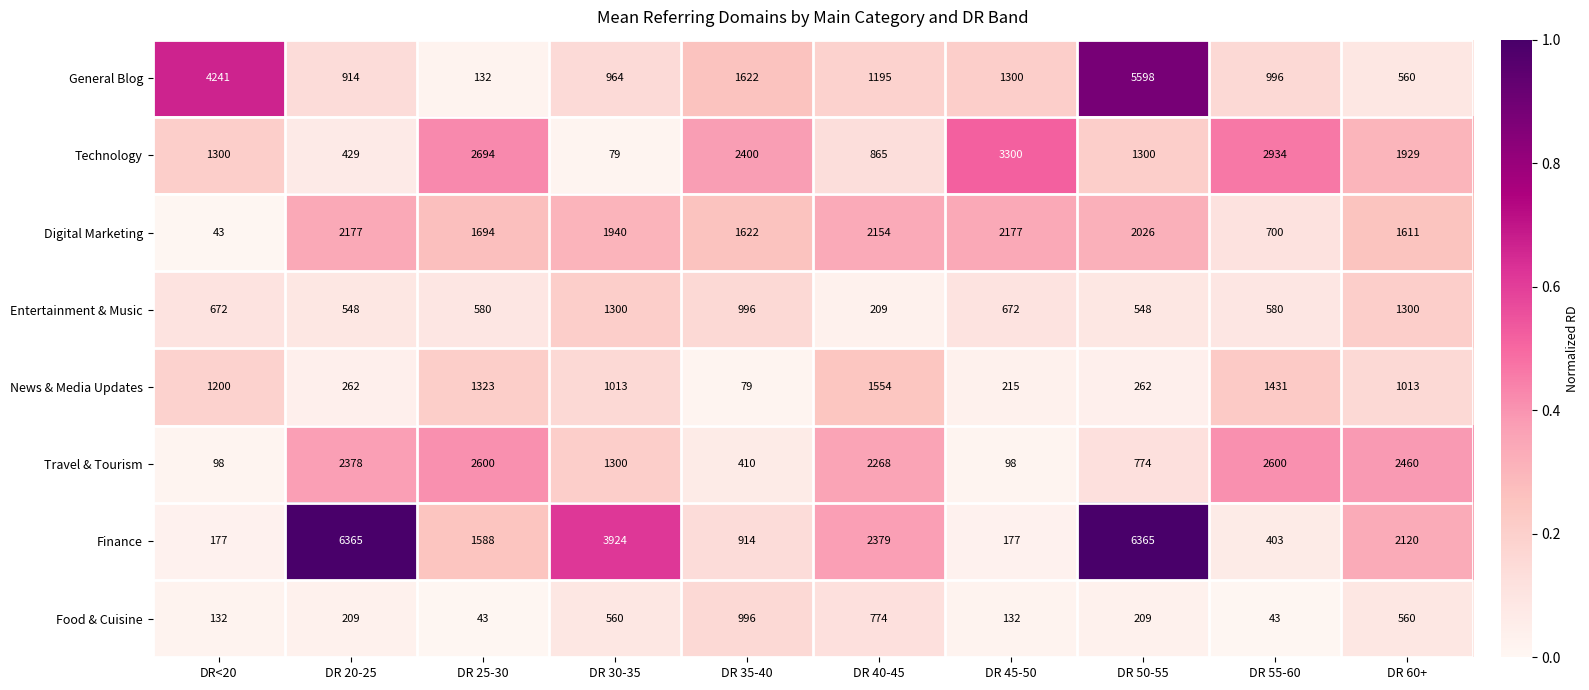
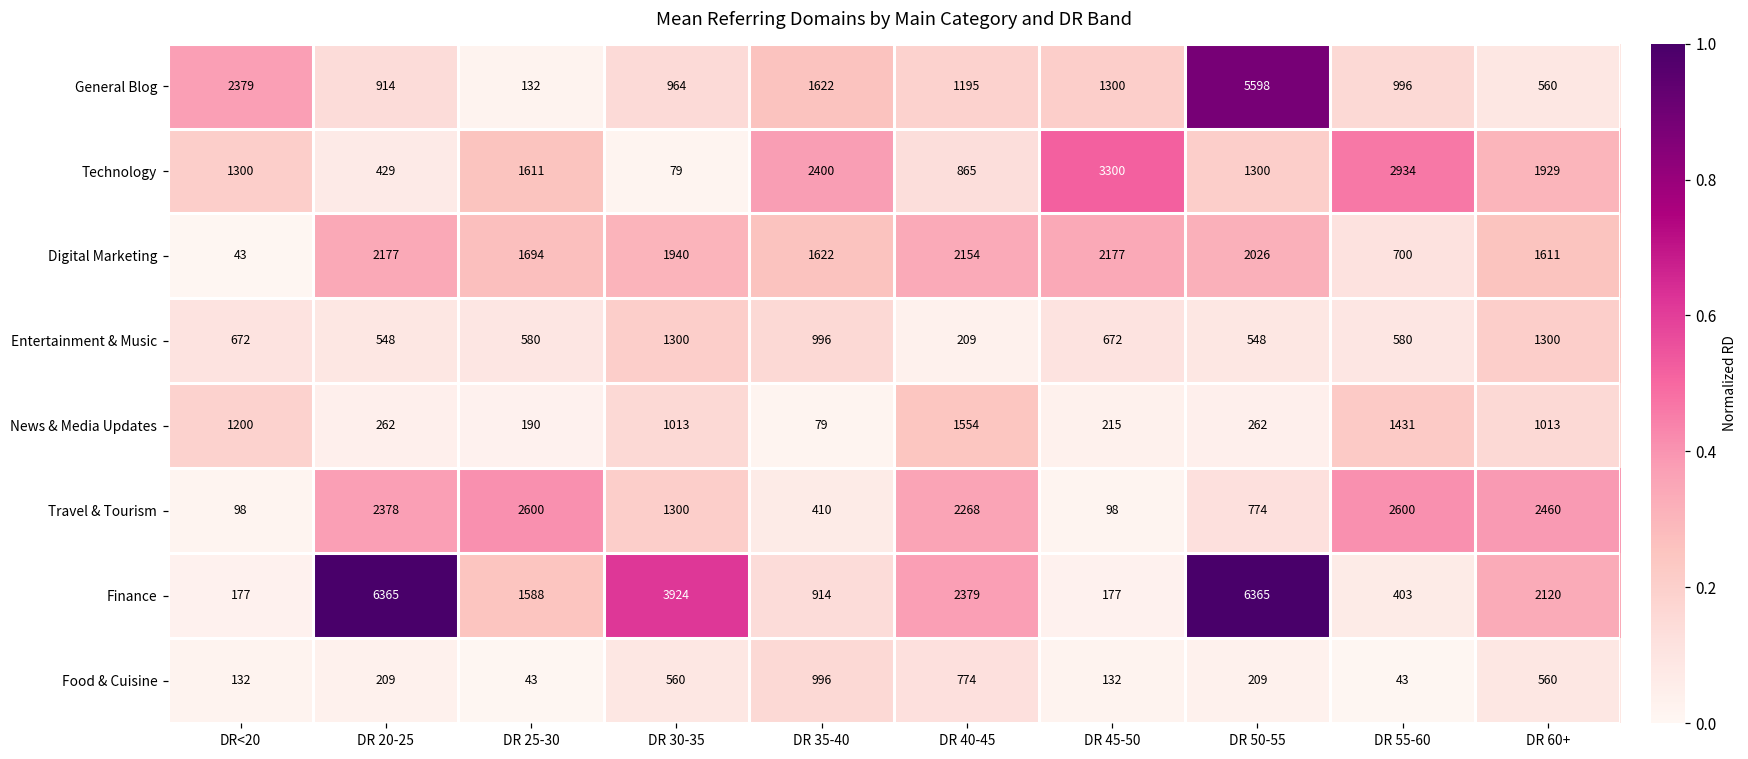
General Blog, DR<20: 4241 -> 2379
Technology, DR 25-30: 2694 -> 1611
News & Media Updates, DR 25-30: 1323 -> 190
